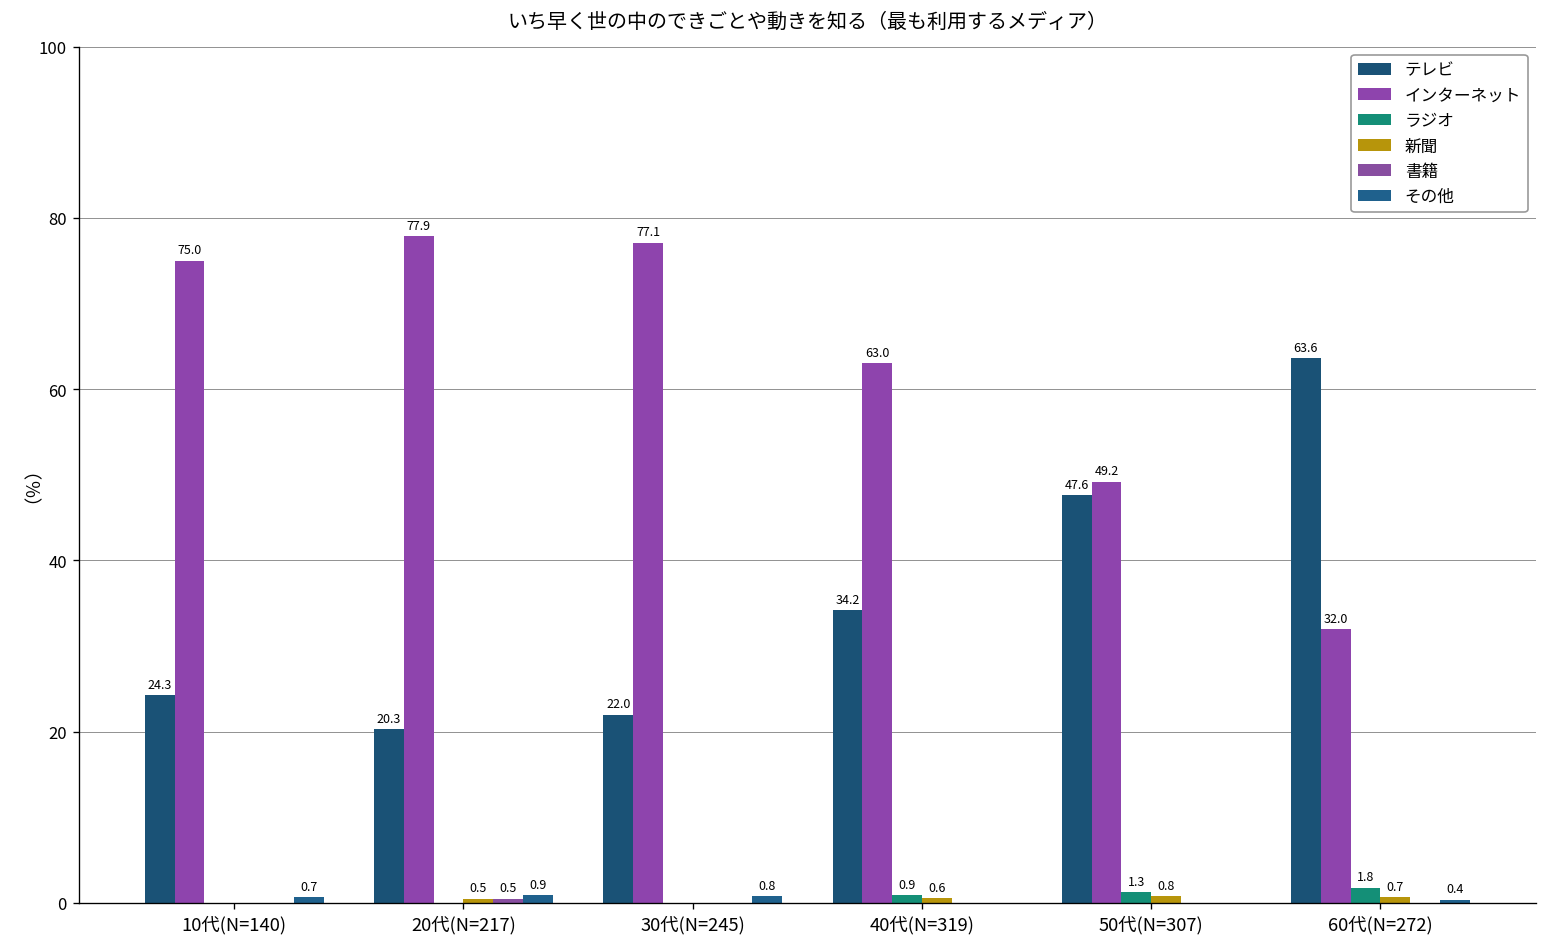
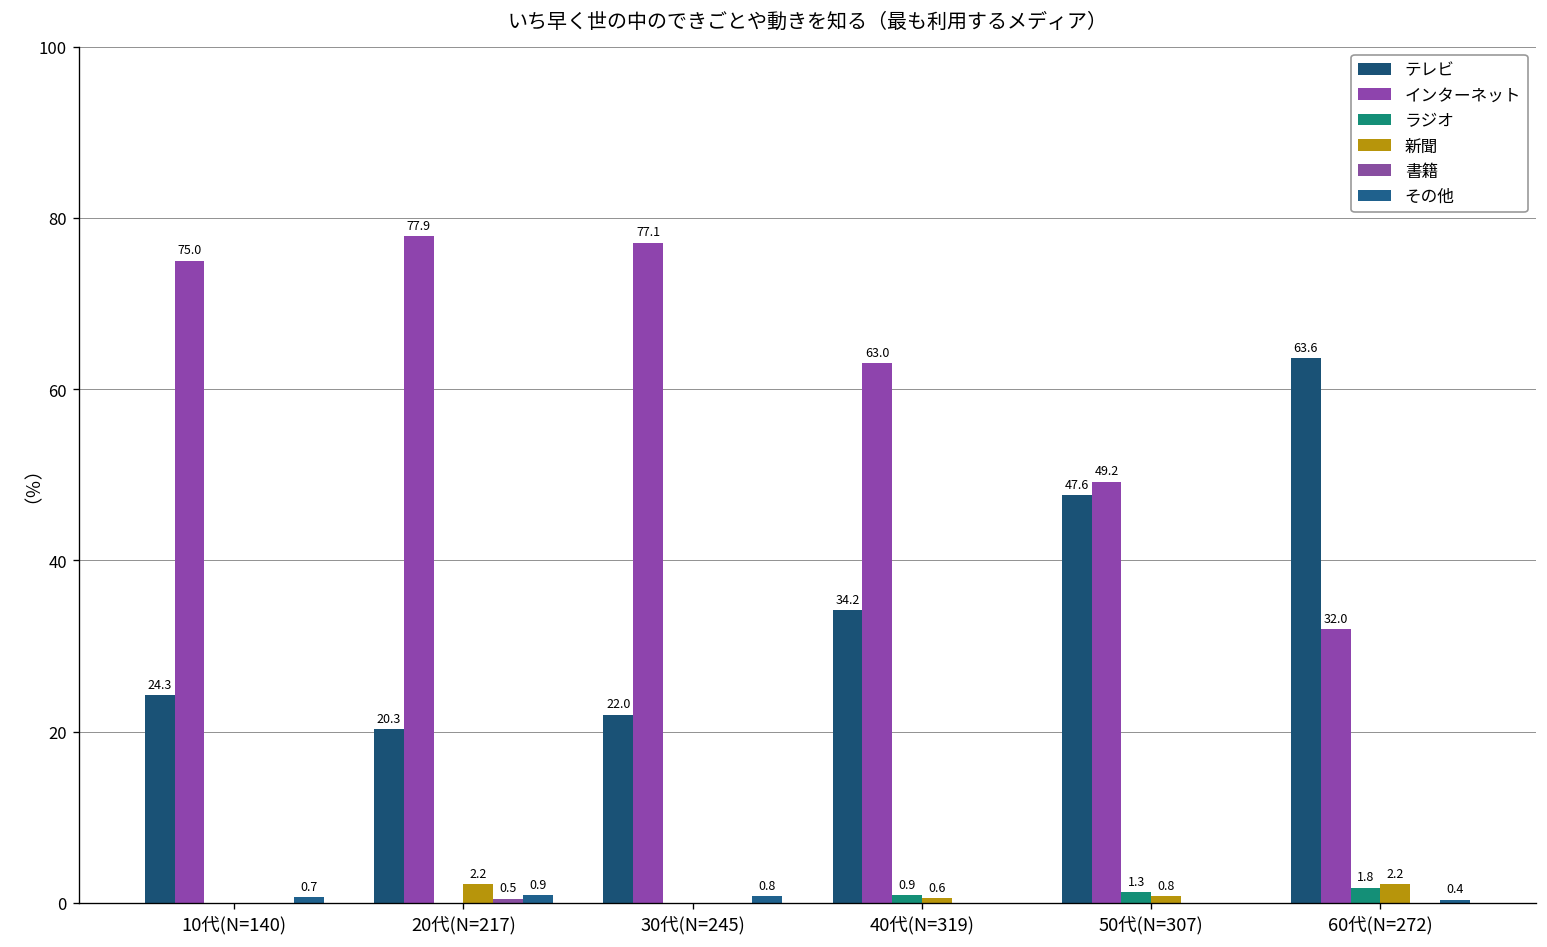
新聞, 20代(N=217): 0.5 -> 2.2
新聞, 60代(N=272): 0.7 -> 2.2
